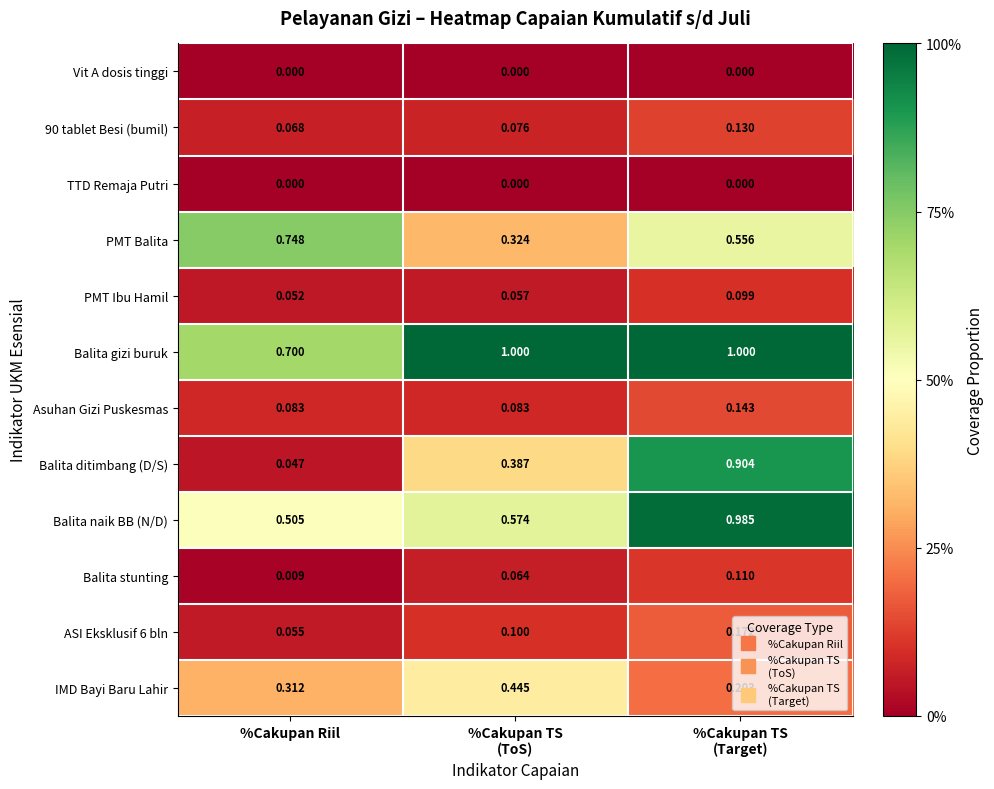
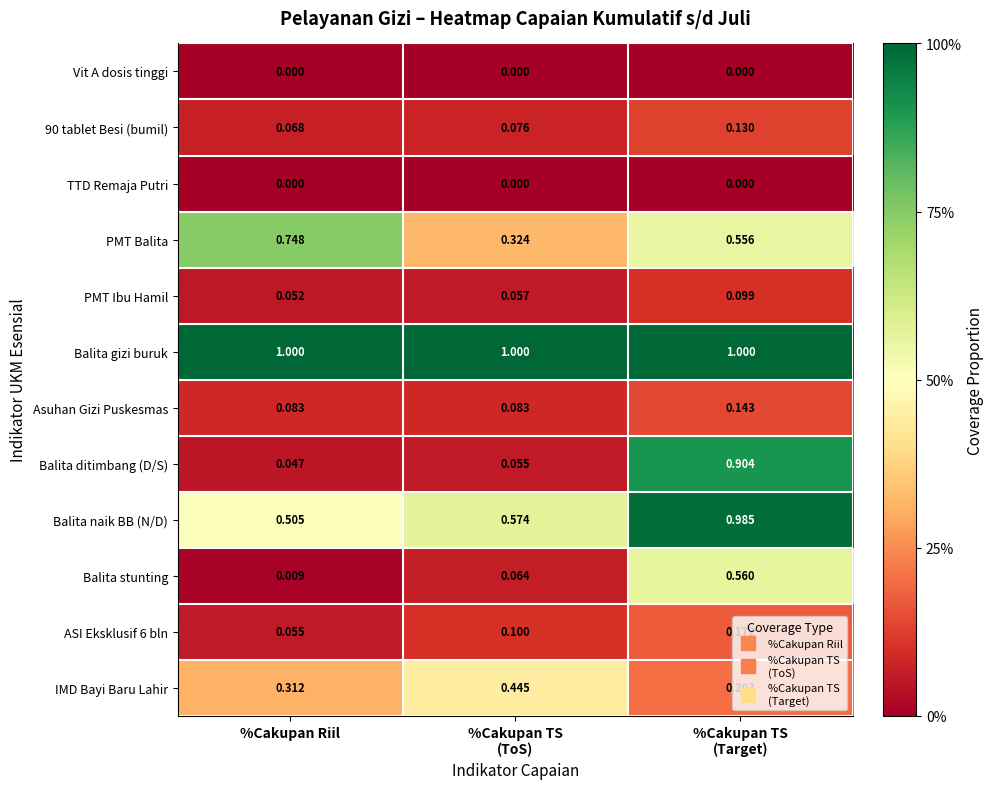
Balita gizi buruk, %Cakupan Riil: 0.700 -> 1.000
Balita ditimbang (D/S), %Cakupan TS (ToS): 0.387 -> 0.055
Balita stunting, %Cakupan TS (Target): 0.110 -> 0.560
